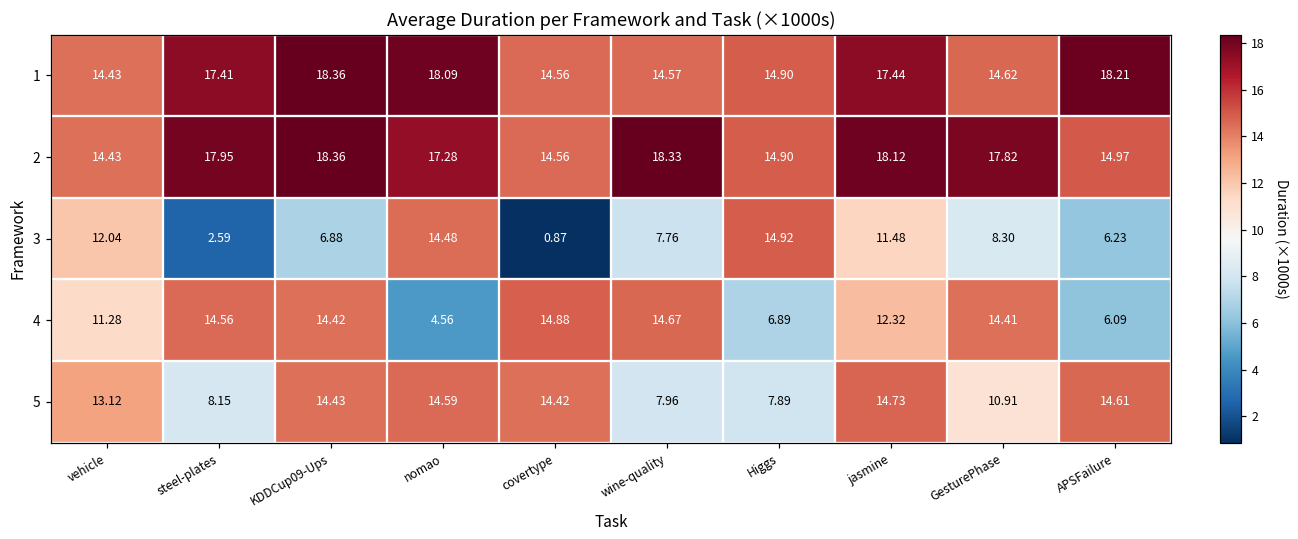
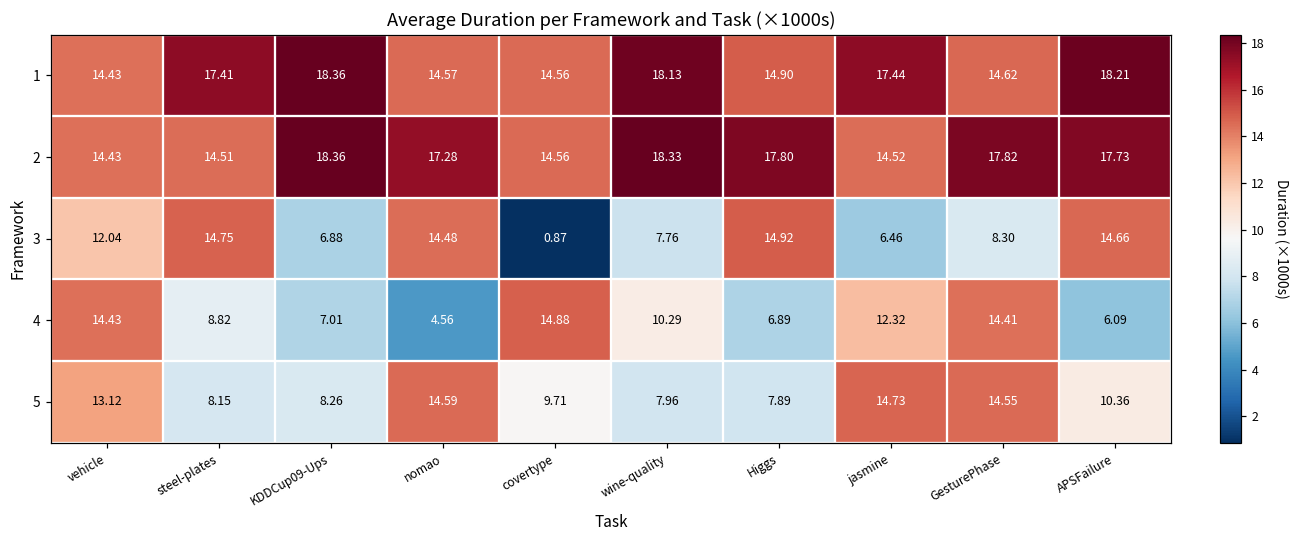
1, nomao: 18.09 -> 14.57
1, wine-quality: 14.57 -> 18.13
2, steel-plates: 17.95 -> 14.51
2, Higgs: 14.90 -> 17.80
2, jasmine: 18.12 -> 14.52
2, APSFailure: 14.97 -> 17.73
3, steel-plates: 2.59 -> 14.75
3, jasmine: 11.48 -> 6.46
3, APSFailure: 6.23 -> 14.66
4, vehicle: 11.28 -> 14.43
4, steel-plates: 14.56 -> 8.82
4, KDDCup09-Ups: 14.42 -> 7.01
4, wine-quality: 14.67 -> 10.29
5, KDDCup09-Ups: 14.43 -> 8.26
5, covertype: 14.42 -> 9.71
5, GesturePhase: 10.91 -> 14.55
5, APSFailure: 14.61 -> 10.36
